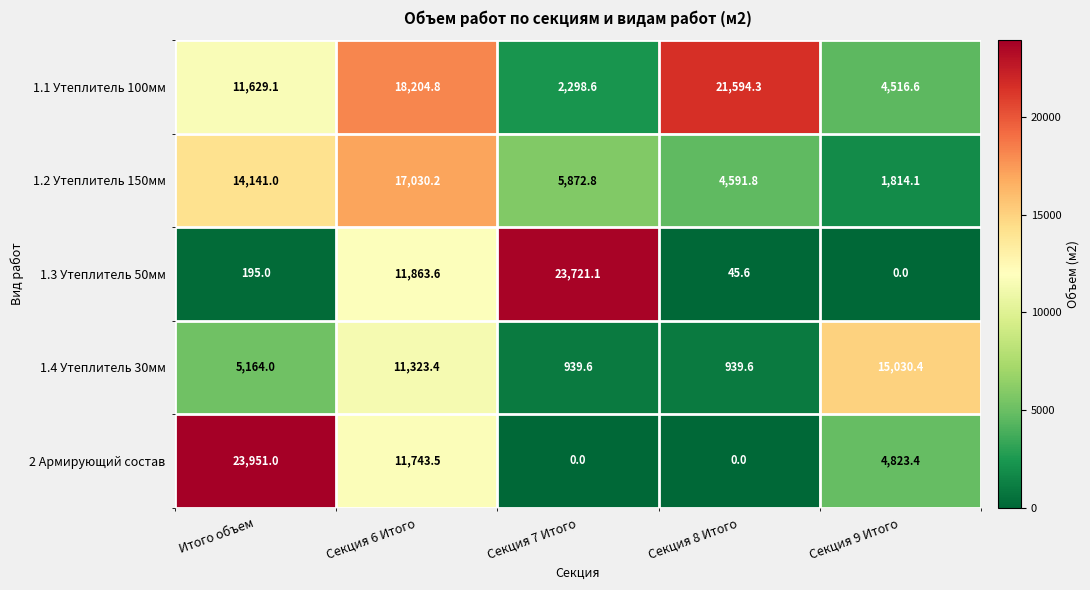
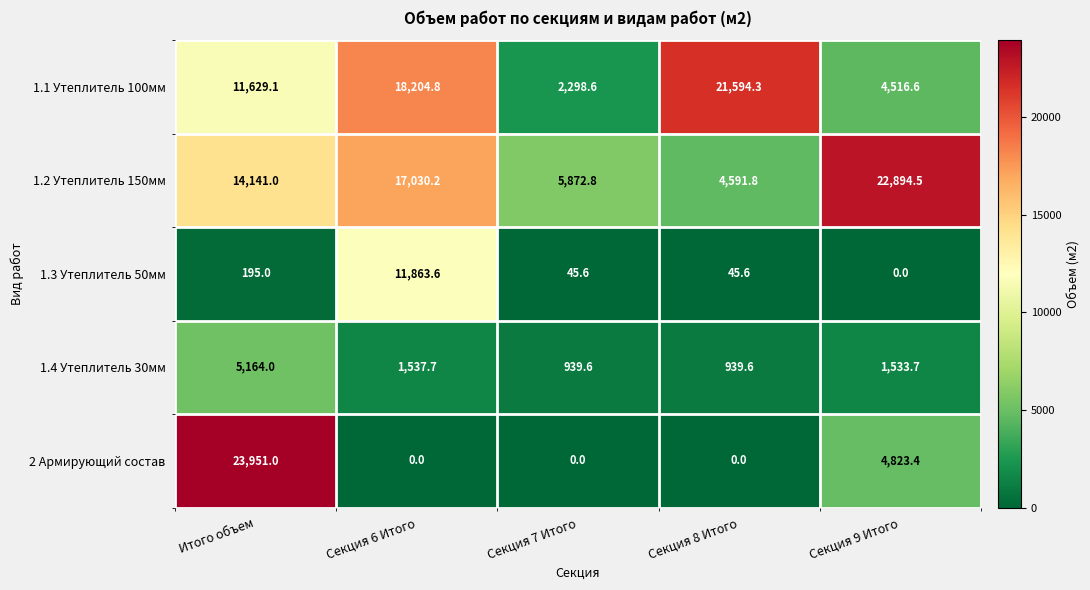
1.2 Утеплитель 150мм, Секция 9 Итого: 1,814.1 -> 22,894.5
1.3 Утеплитель 50мм, Секция 7 Итого: 23,721.1 -> 45.6
1.4 Утеплитель 30мм, Секция 6 Итого: 11,323.4 -> 1,537.7
1.4 Утеплитель 30мм, Секция 9 Итого: 15,030.4 -> 1,533.7
2 Армирующий состав, Секция 6 Итого: 11,743.5 -> 0.0
